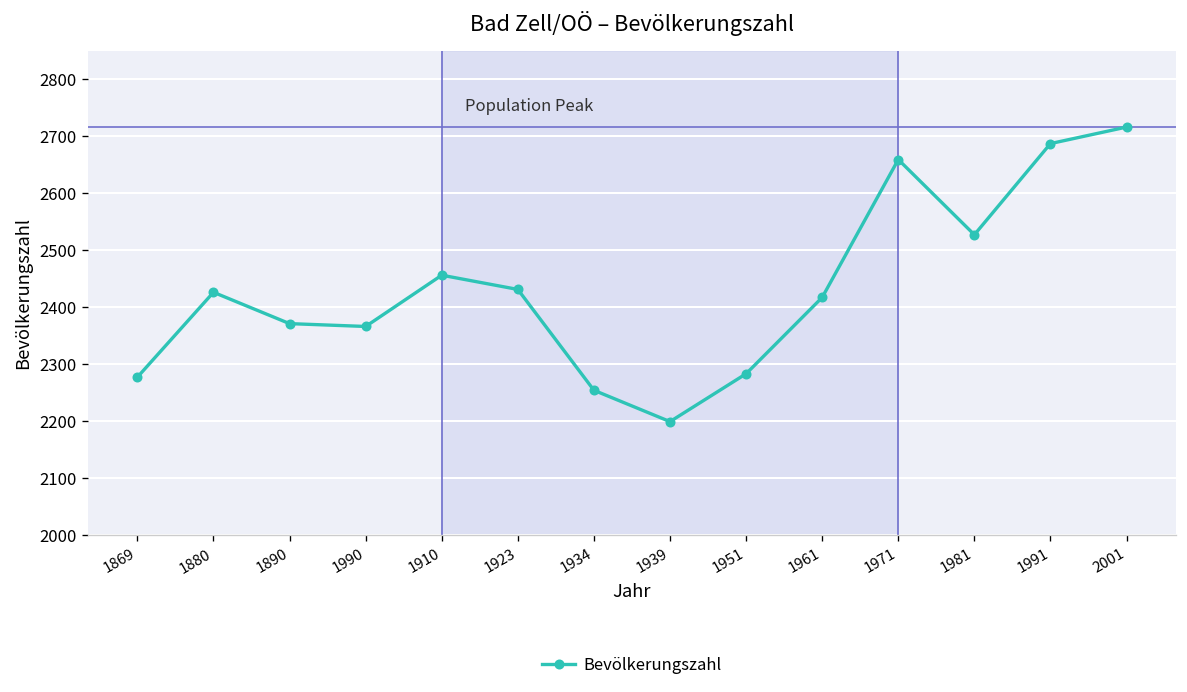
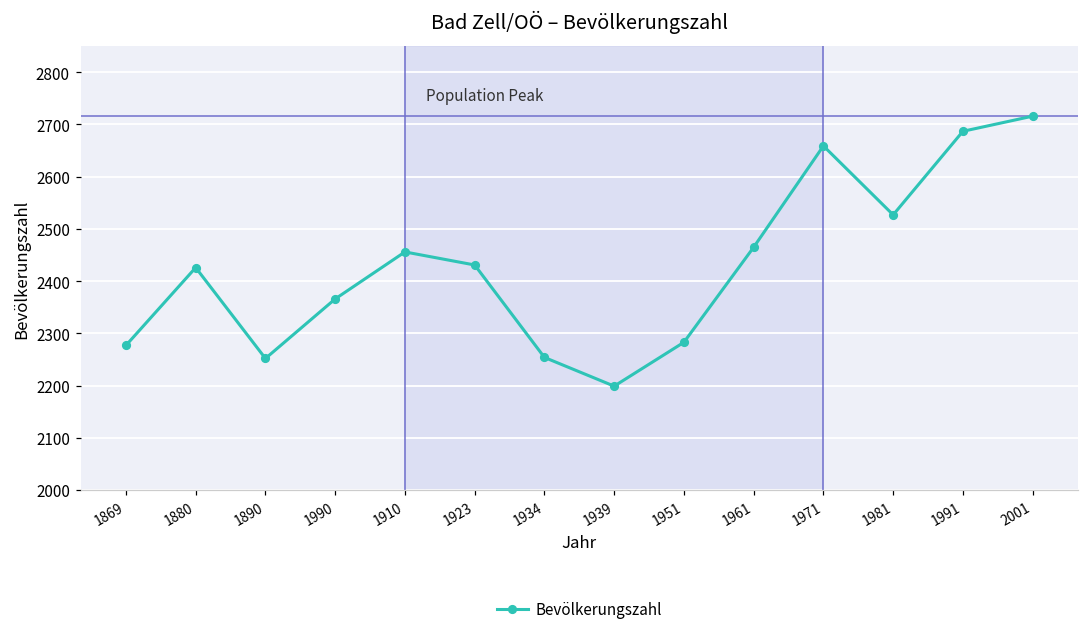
1890: 2370 -> 2250
1961: 2420 -> 2470
